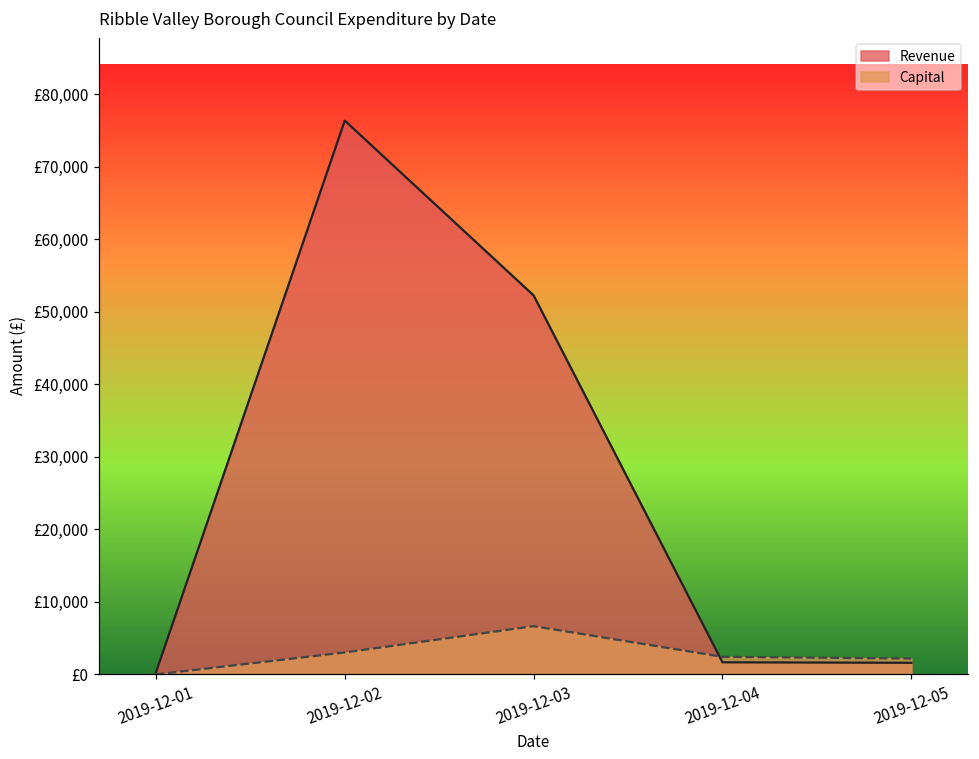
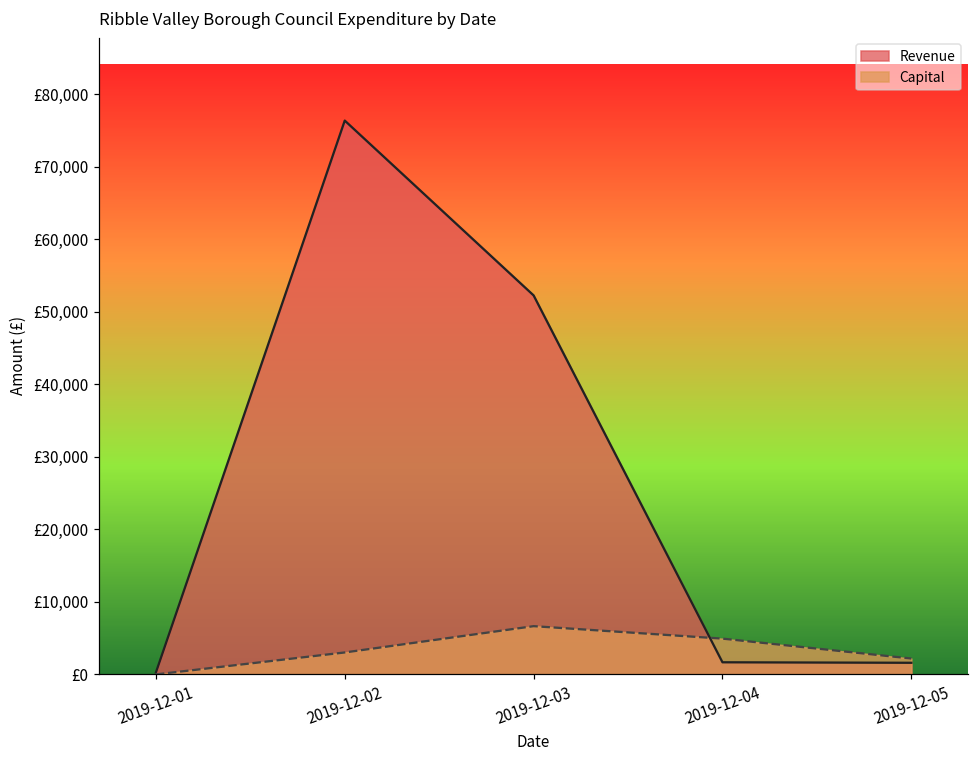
Capital, 2019-12-04: £2,000 -> £5,000
